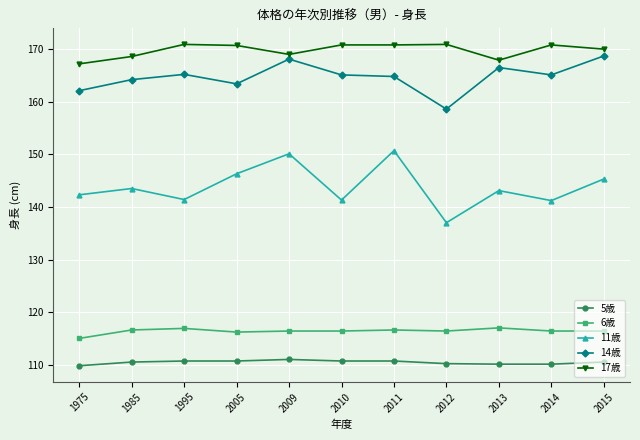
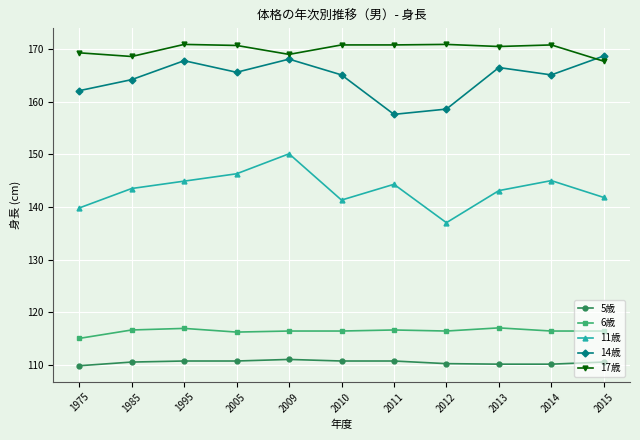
11歳, 1975: 142 -> 140
17歳, 1975: 167 -> 169
11歳, 1995: 141 -> 145
14歳, 1995: 165 -> 168
14歳, 2005: 163 -> 166
11歳, 2011: 151 -> 144
14歳, 2011: 165 -> 158
17歳, 2013: 168 -> 171
11歳, 2014: 141 -> 145
11歳, 2015: 145 -> 142
17歳, 2015: 170 -> 168
